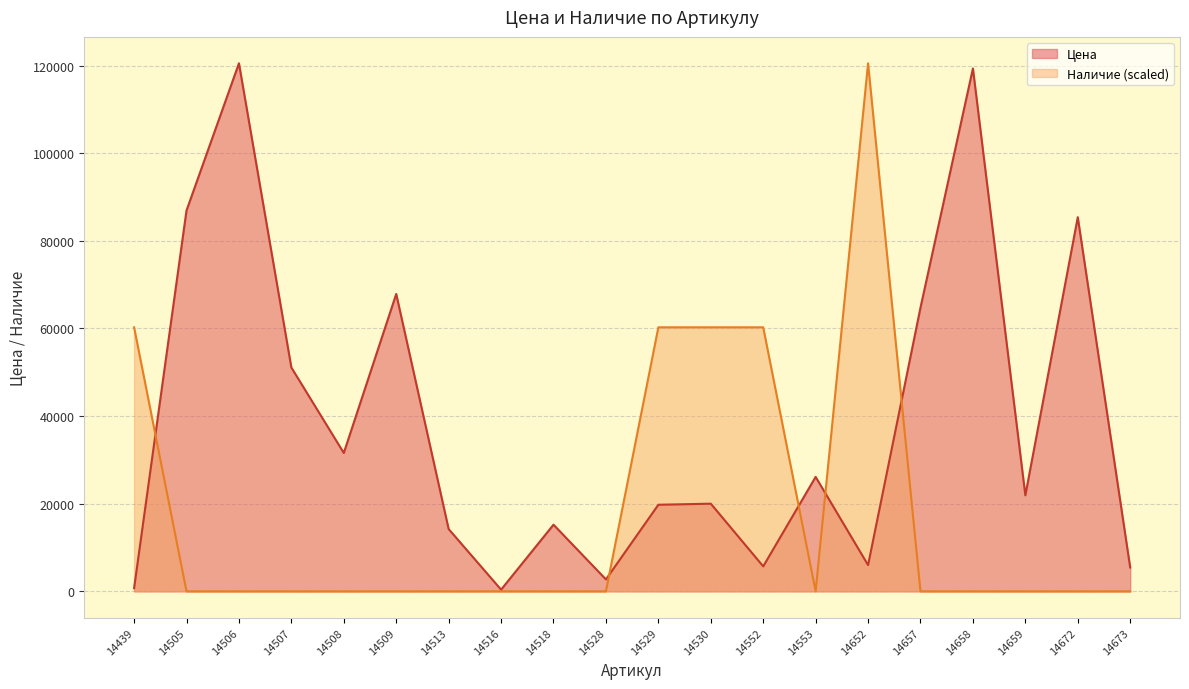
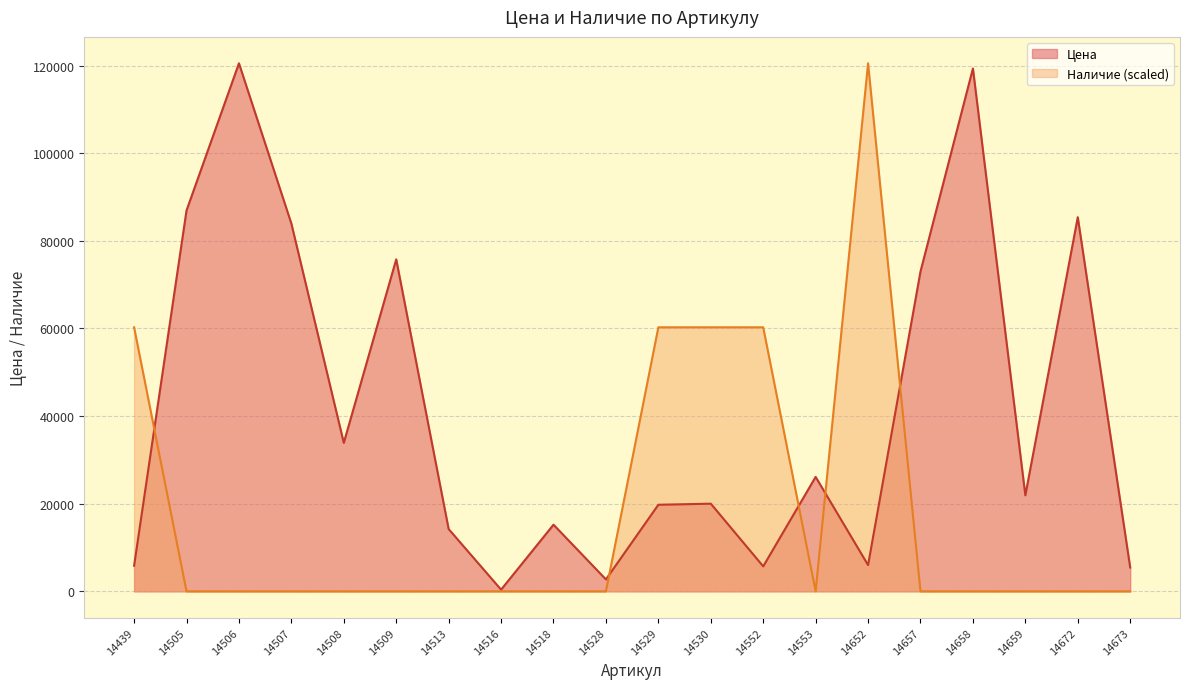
Цена, 14439: 1000 -> 6000
Цена, 14507: 51000 -> 84000
Цена, 14508: 32000 -> 34000
Цена, 14509: 68000 -> 76000
Цена, 14657: 65000 -> 73000
